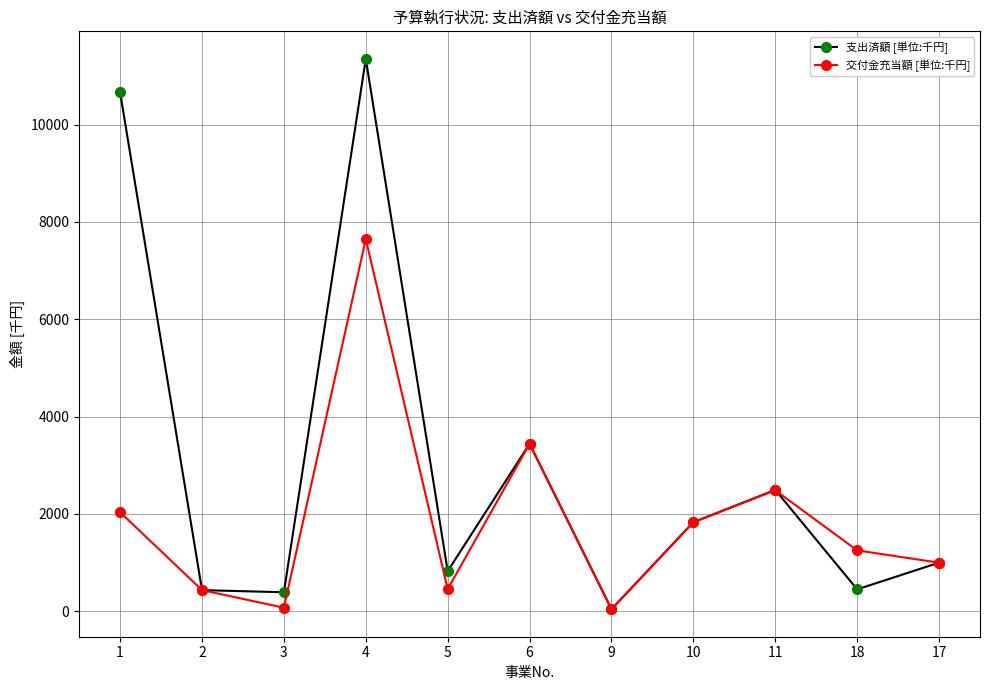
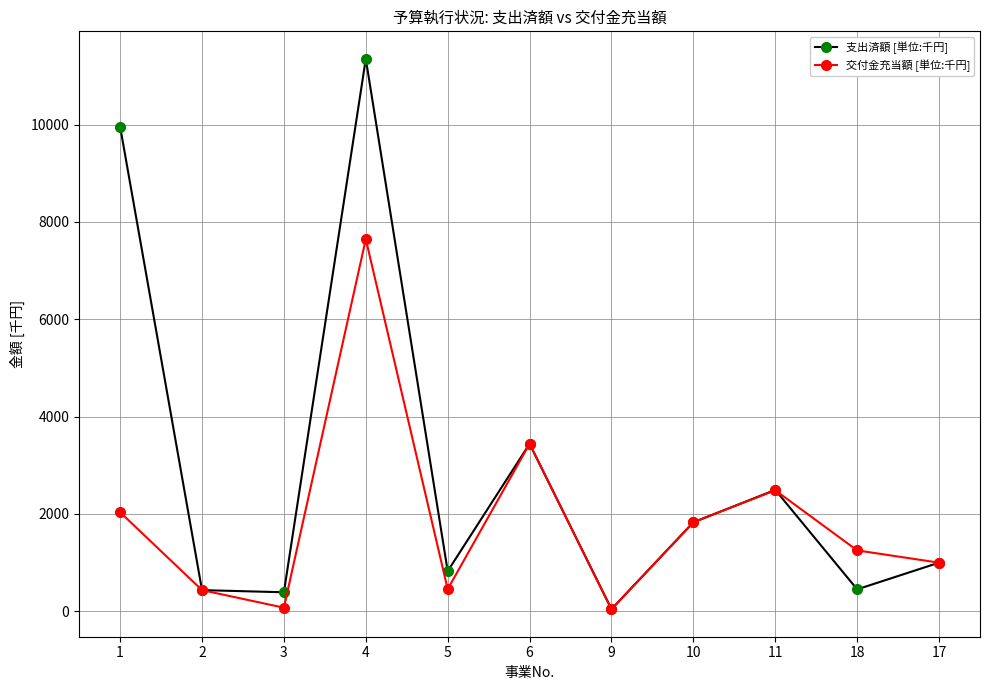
支出済額 [単位:千円], 1: 10700 -> 10000
